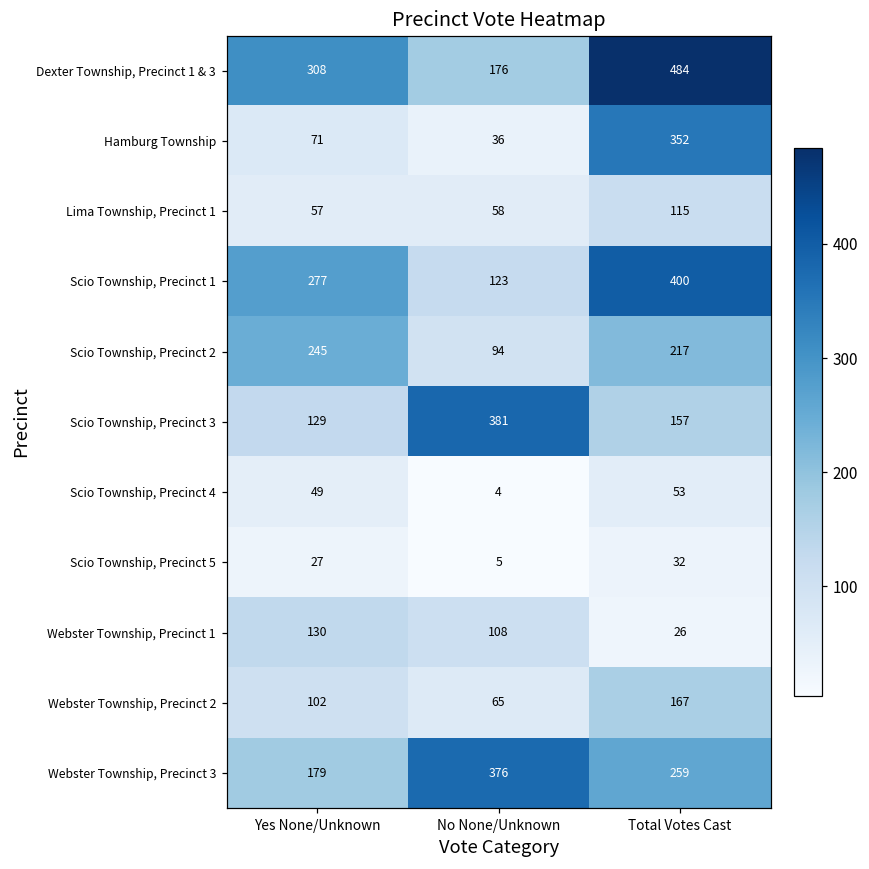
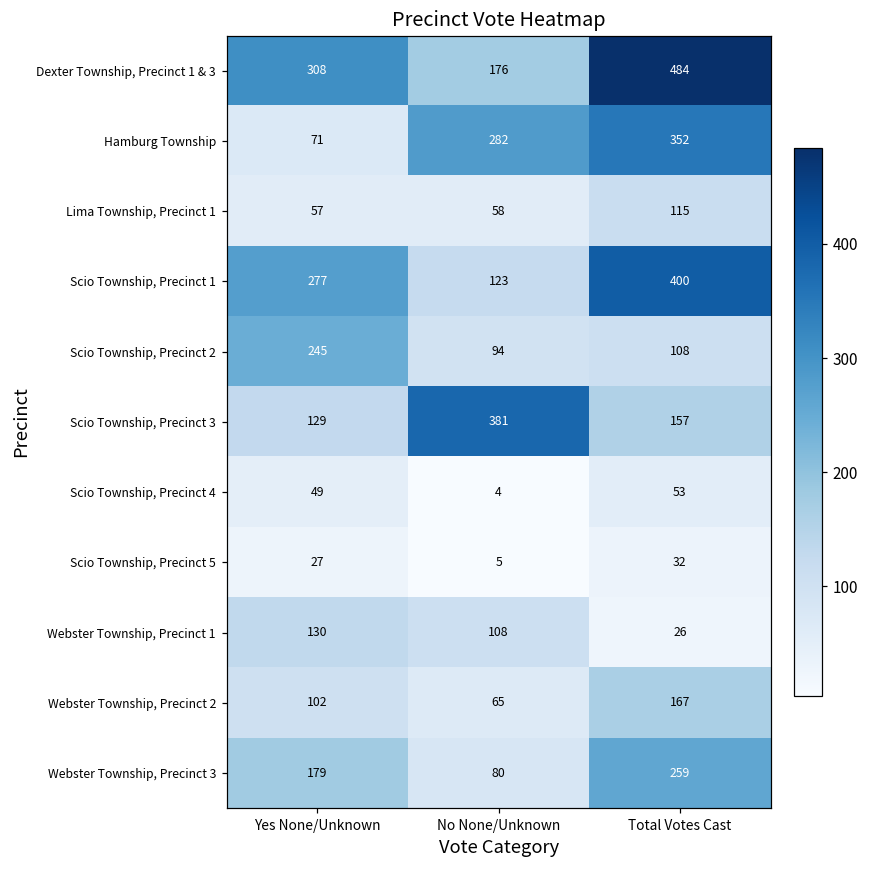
Hamburg Township, No None/Unknown: 36 -> 282
Scio Township, Precinct 2, Total Votes Cast: 217 -> 108
Webster Township, Precinct 3, No None/Unknown: 376 -> 80
